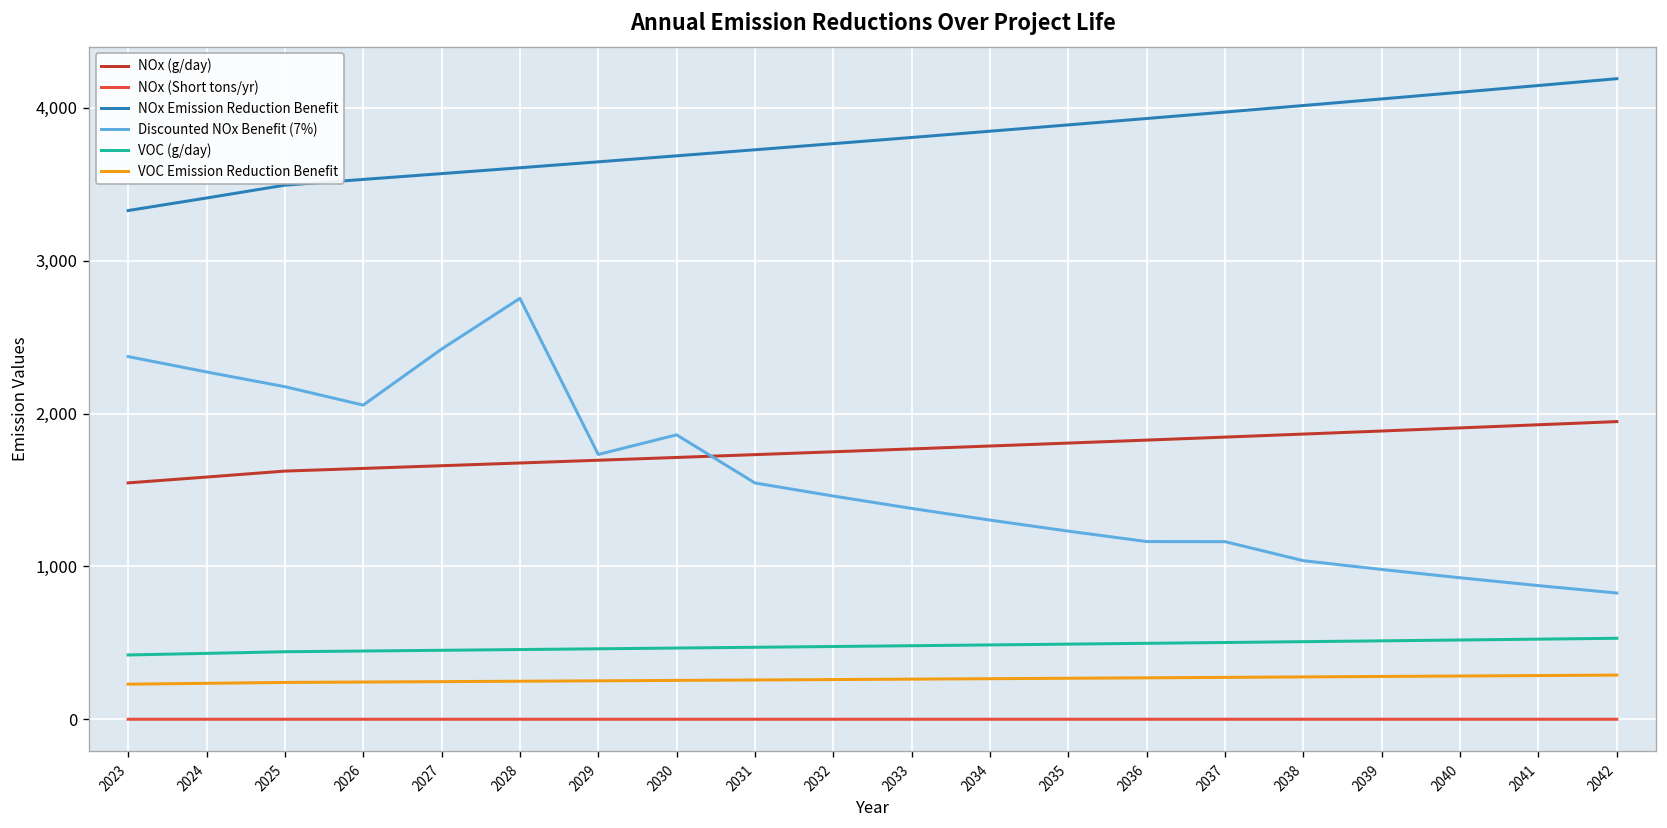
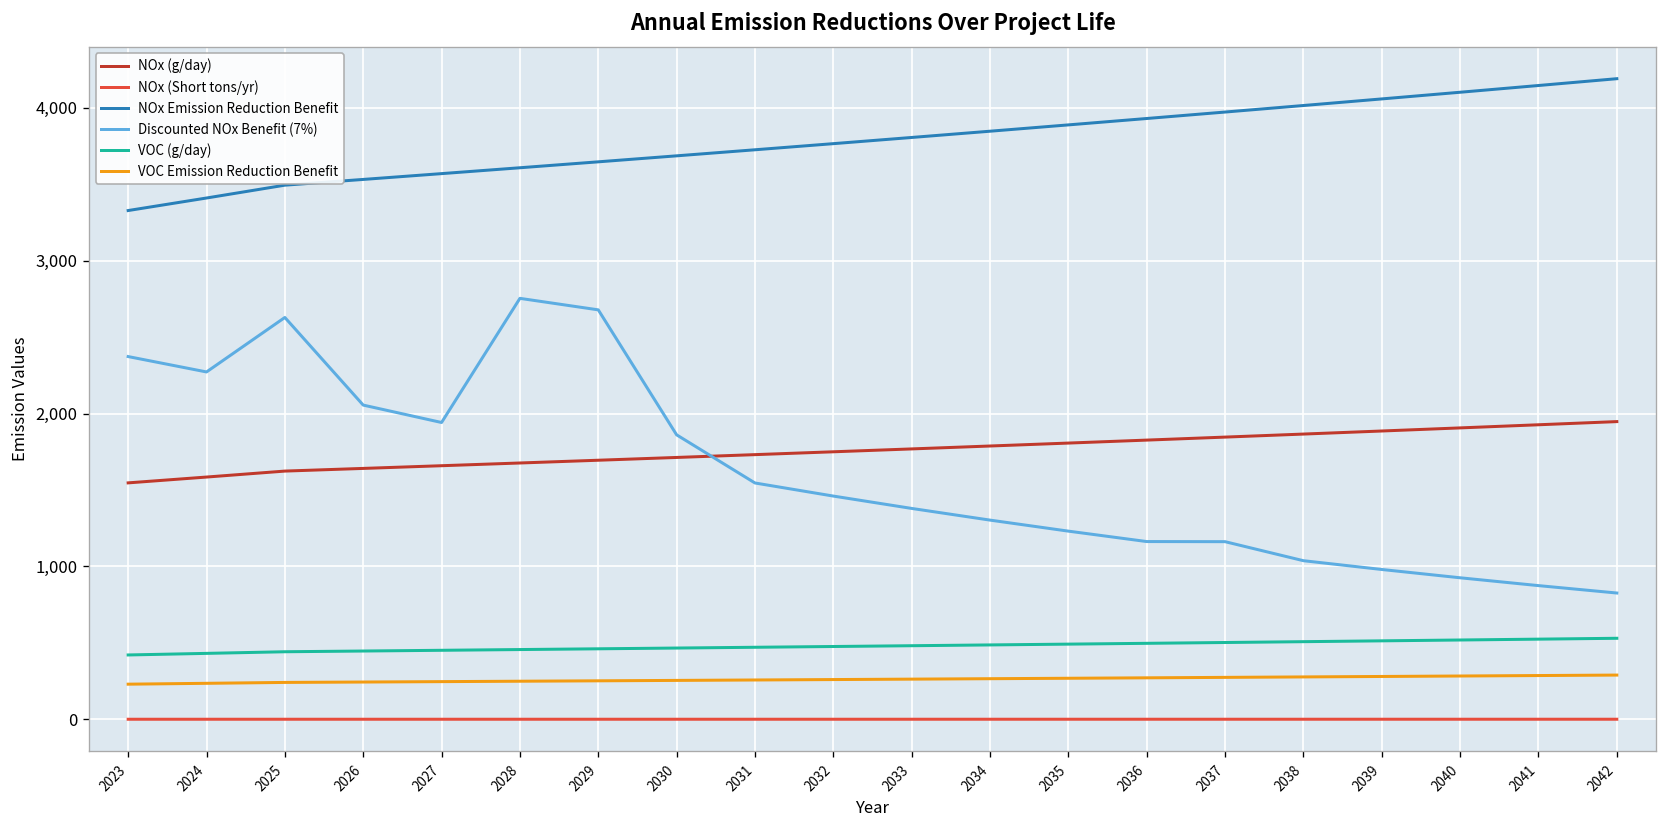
Discounted NOx Benefit (7%), 2025: 2,180 -> 2,630
Discounted NOx Benefit (7%), 2027: 2,420 -> 1,940
Discounted NOx Benefit (7%), 2029: 1,730 -> 2,680
